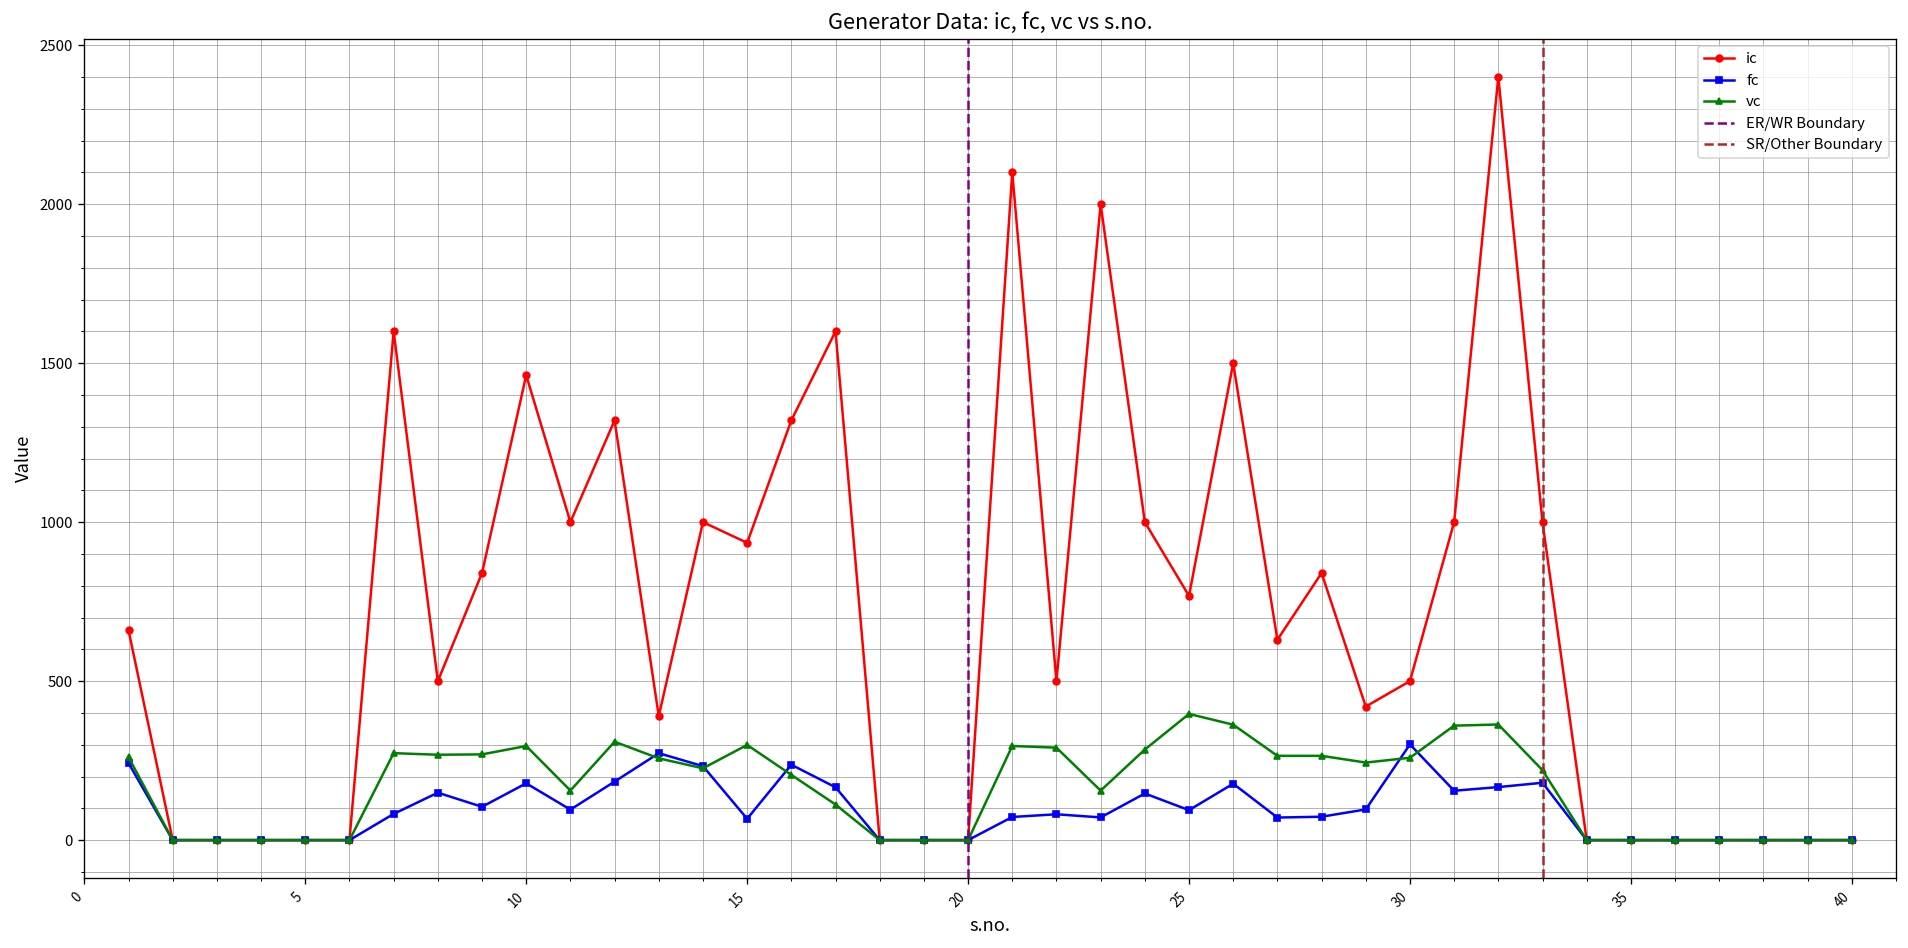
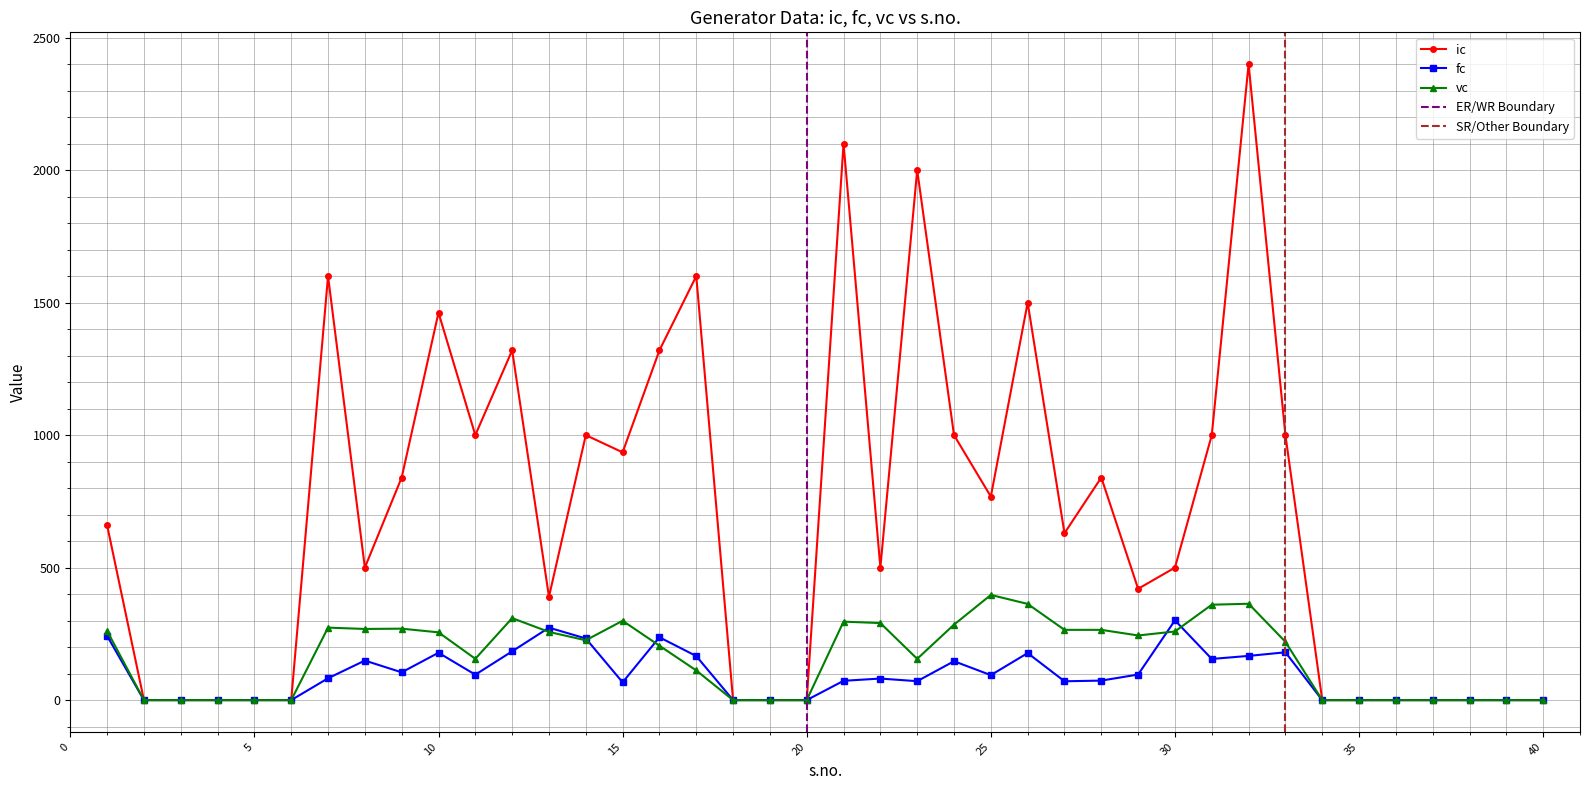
vc, 10: 300 -> 260
